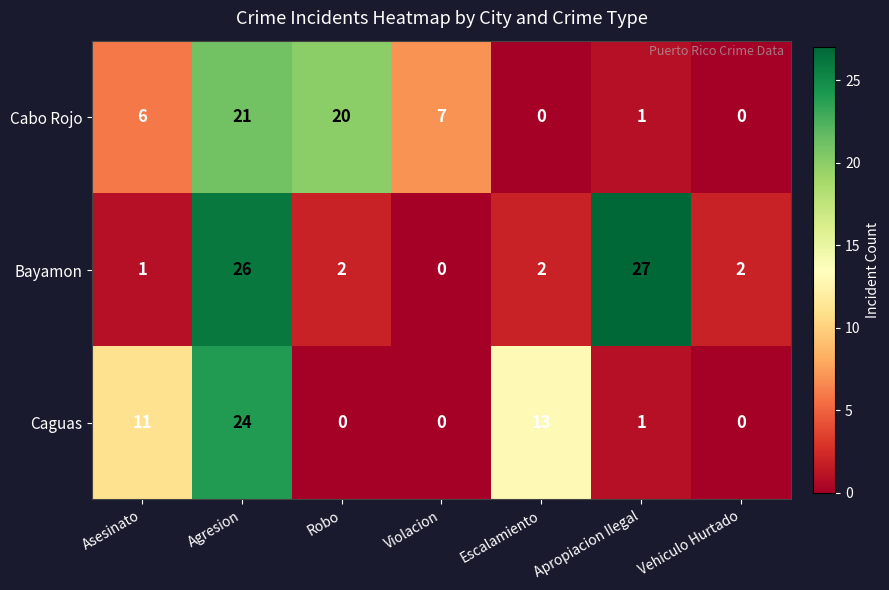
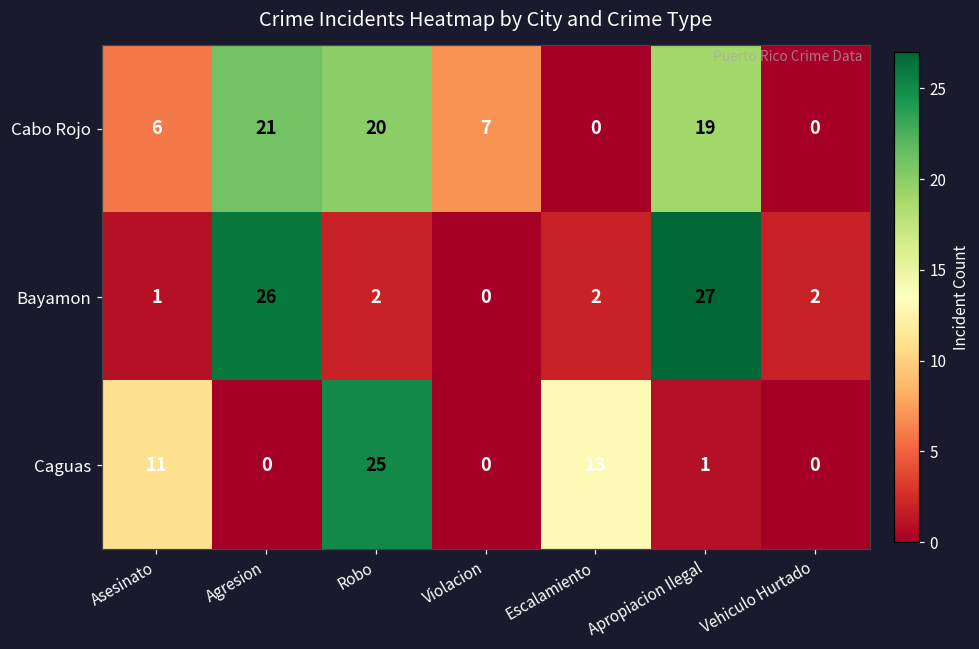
Cabo Rojo, Apropiacion Ilegal: 1 -> 19
Caguas, Agresion: 24 -> 0
Caguas, Robo: 0 -> 25
